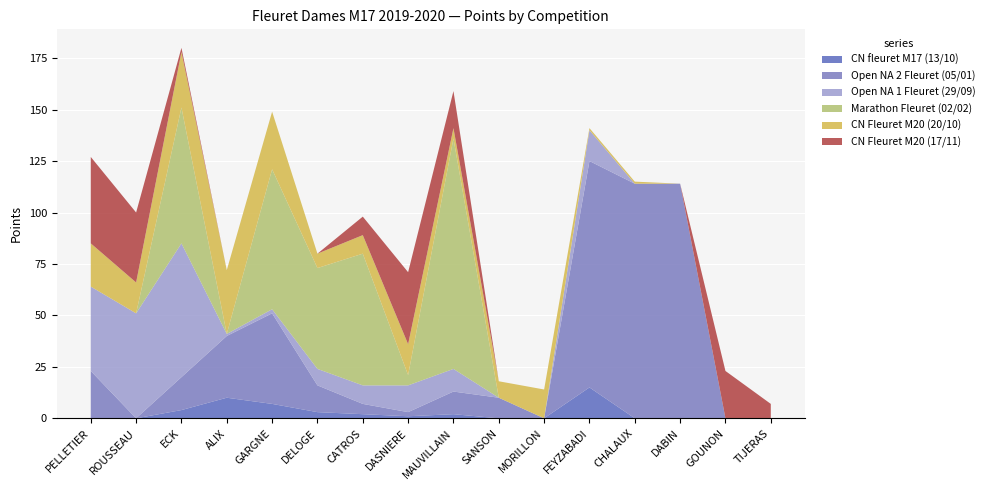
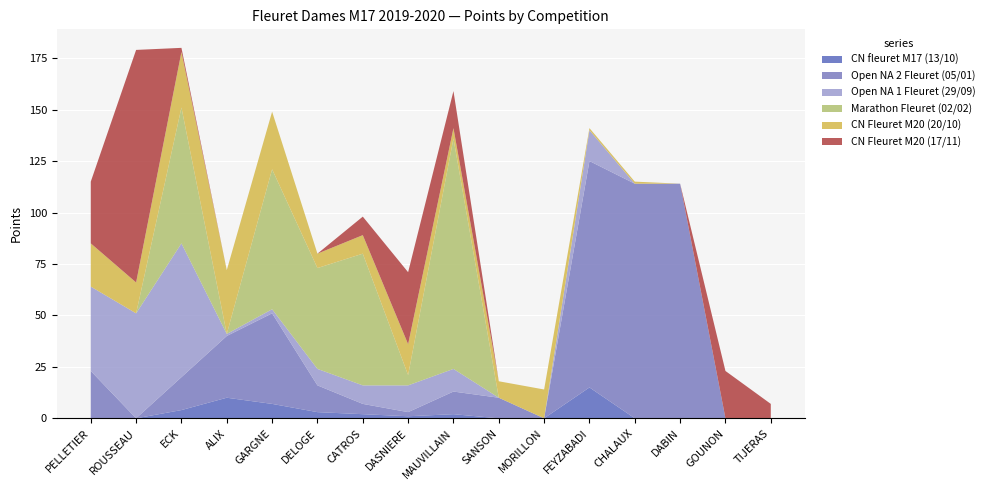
CN Fleuret M20 (17/11), PELLETIER: 42 -> 30
CN Fleuret M20 (17/11), ROUSSEAU: 34 -> 113
